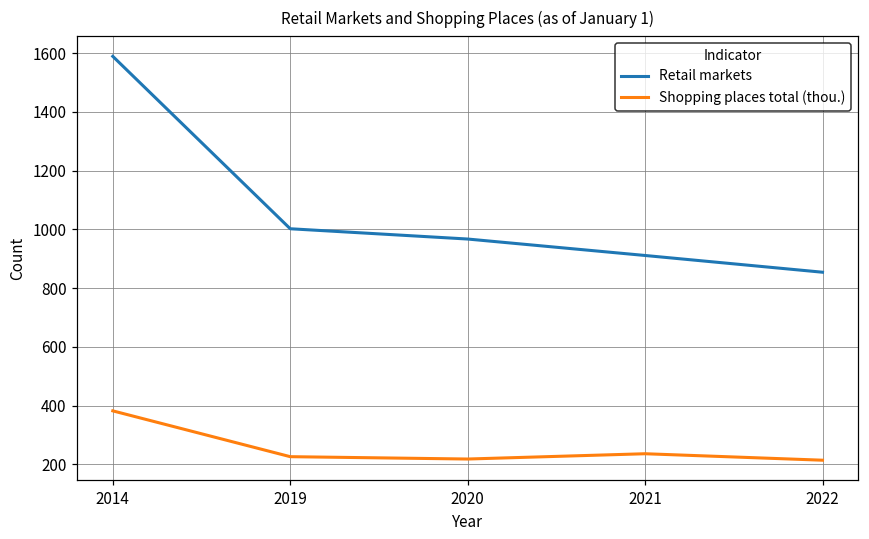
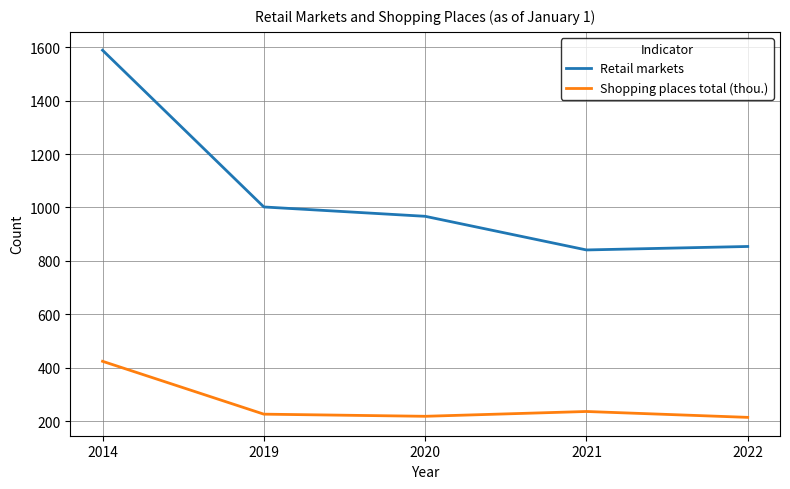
Shopping places total (thou.), 2014: 380 -> 420
Retail markets, 2021: 910 -> 840
